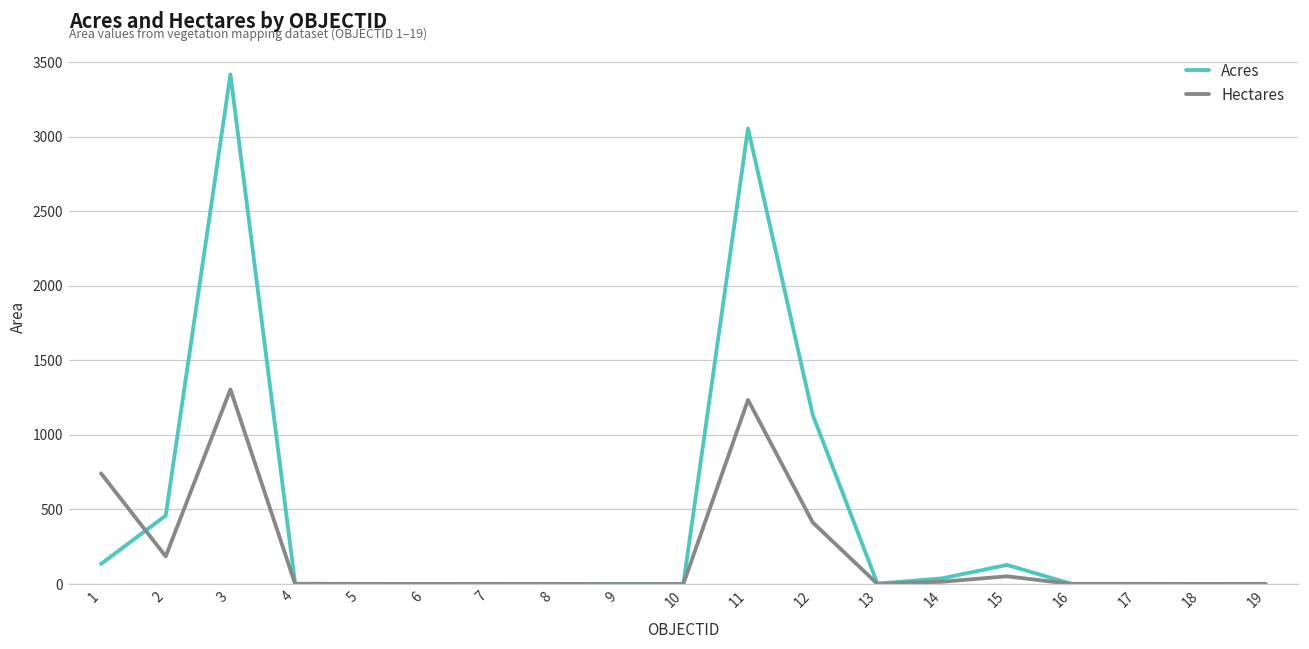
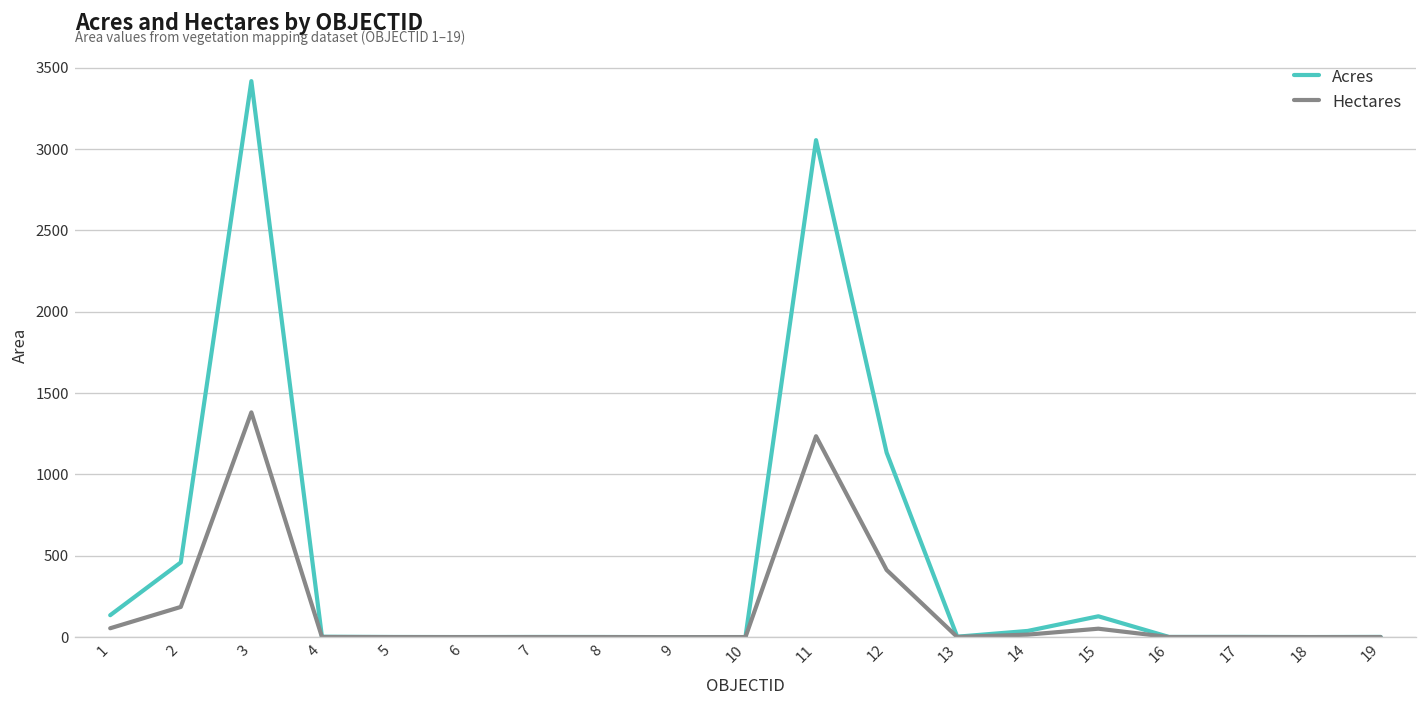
Hectares, 1: 740 -> 50
Hectares, 3: 1300 -> 1380
